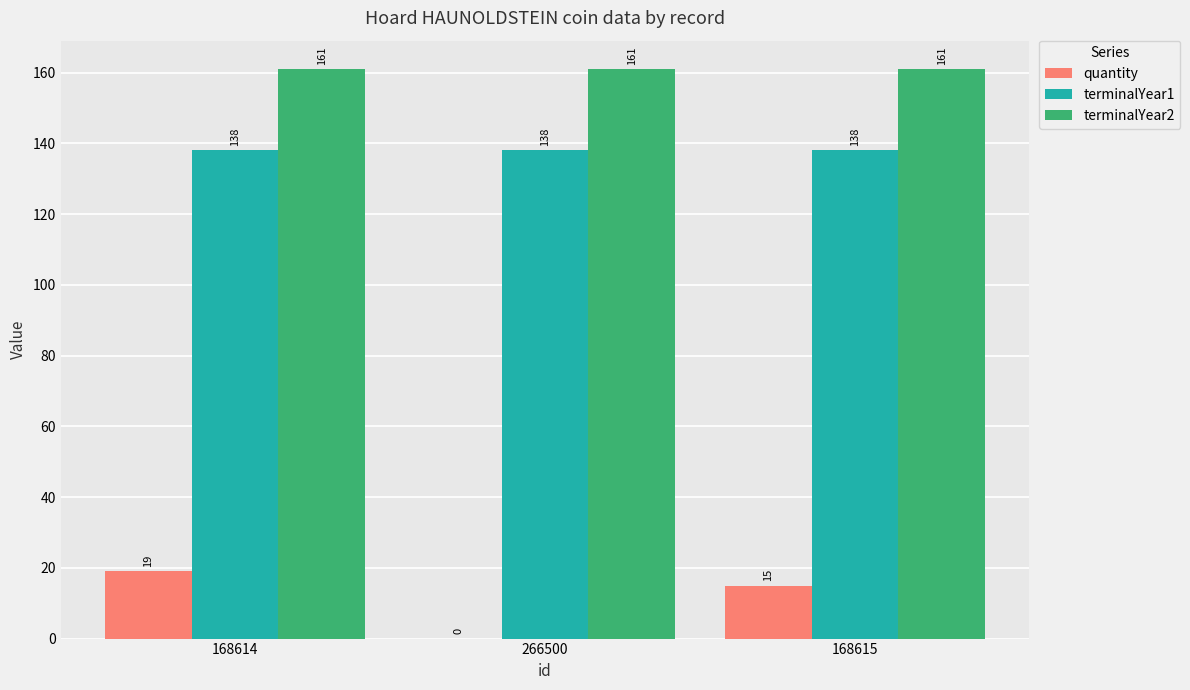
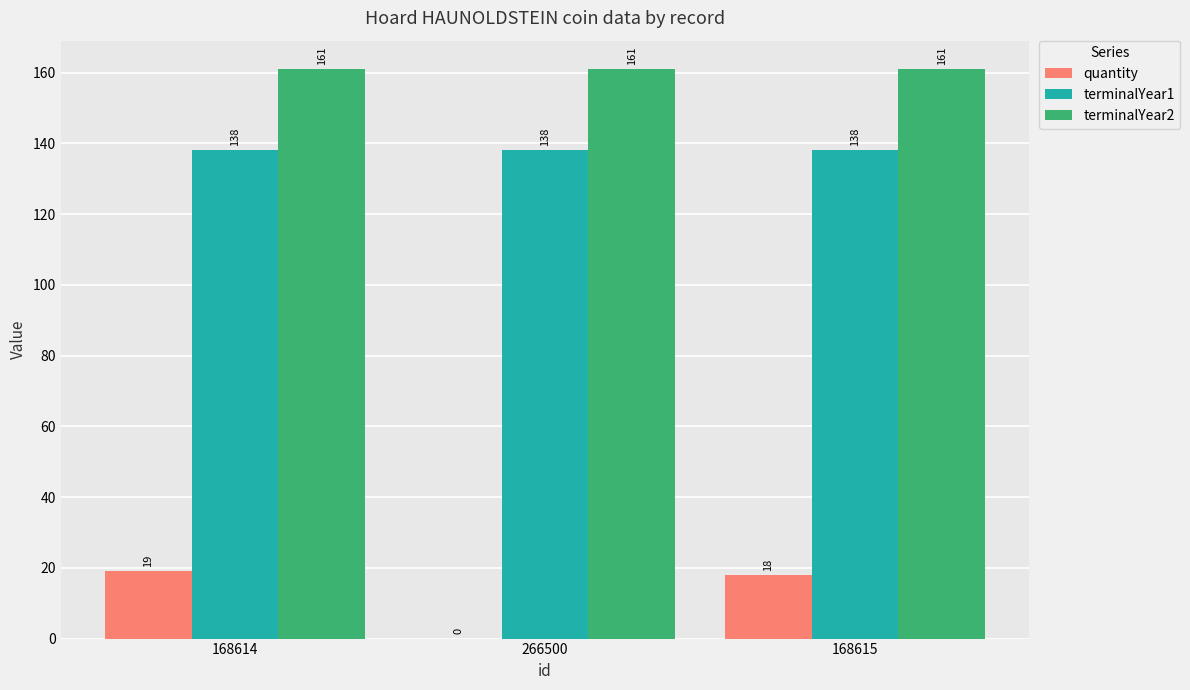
quantity, 168615: 15 -> 18
